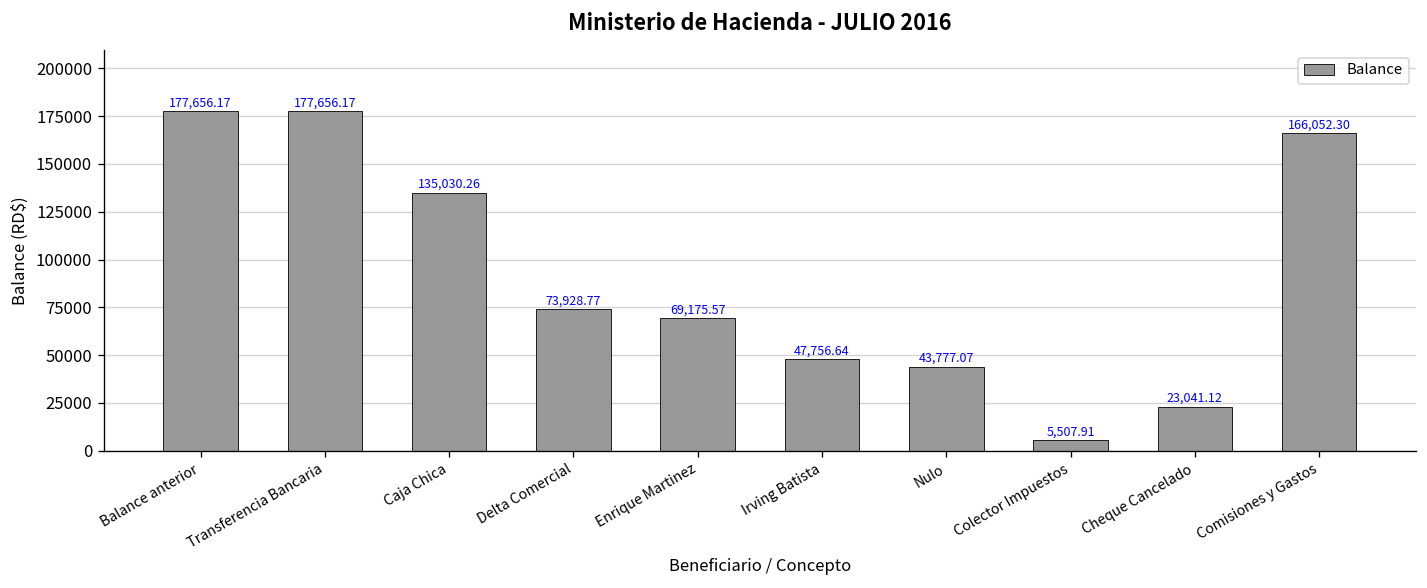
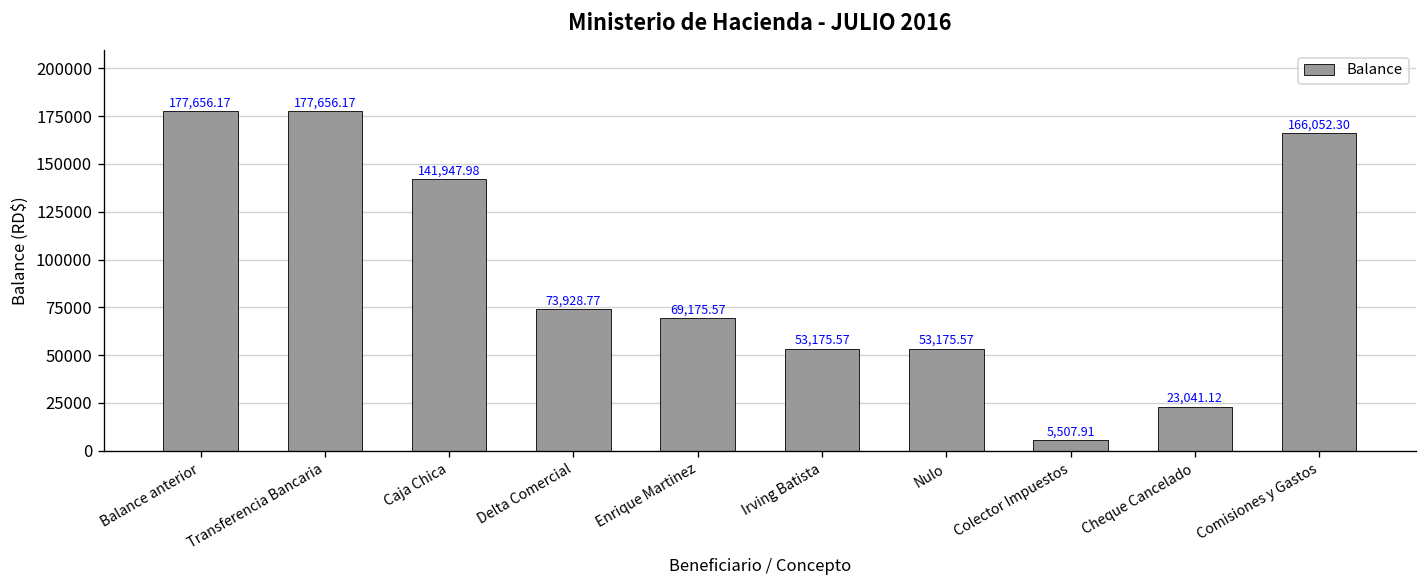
Caja Chica: 135,030.26 -> 141,947.98
Irving Batista: 47,756.64 -> 53,175.57
Nulo: 43,777.07 -> 53,175.57
